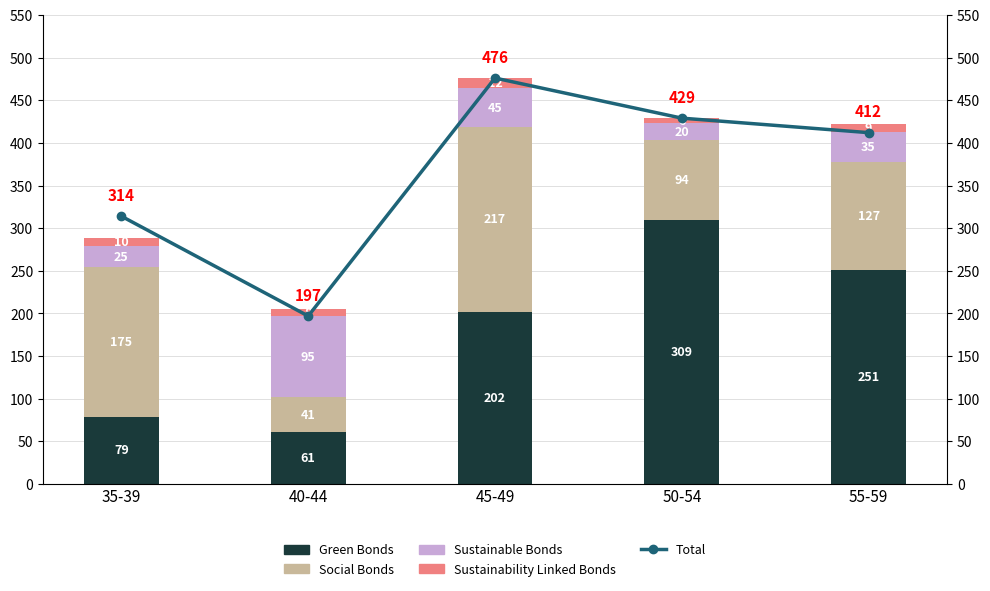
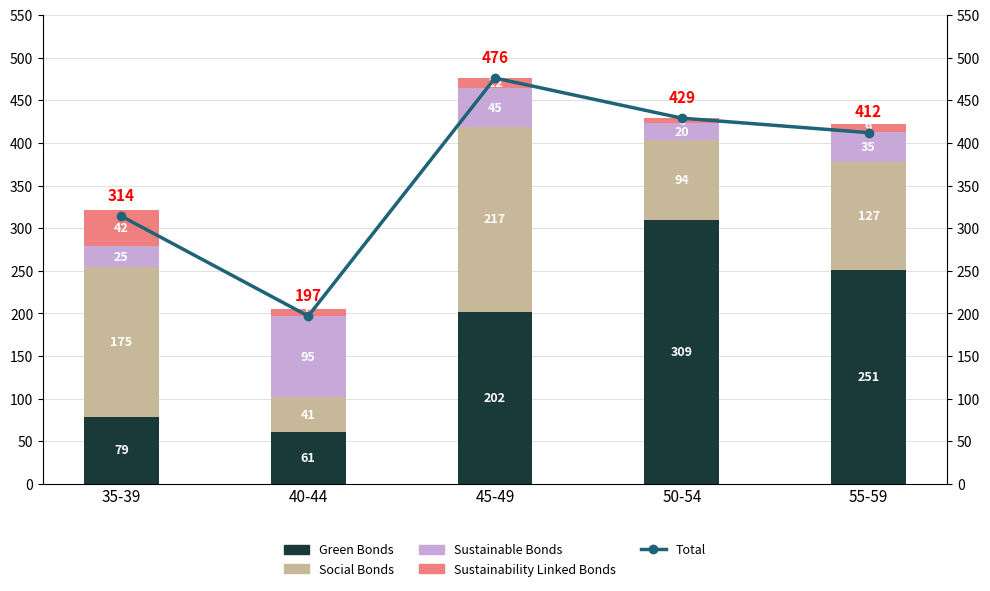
Sustainability Linked Bonds, 35-39: 10 -> 42
